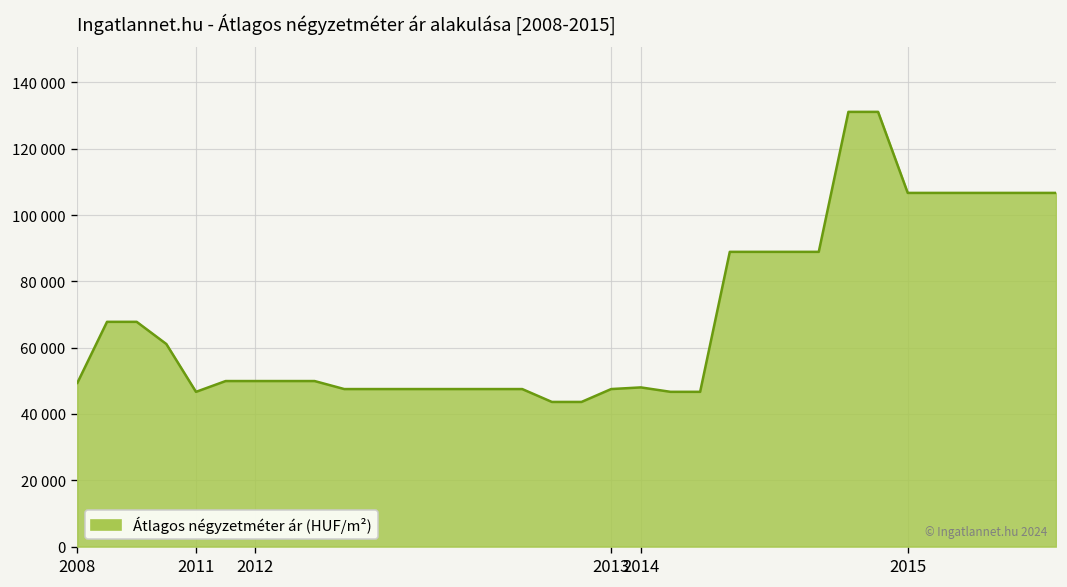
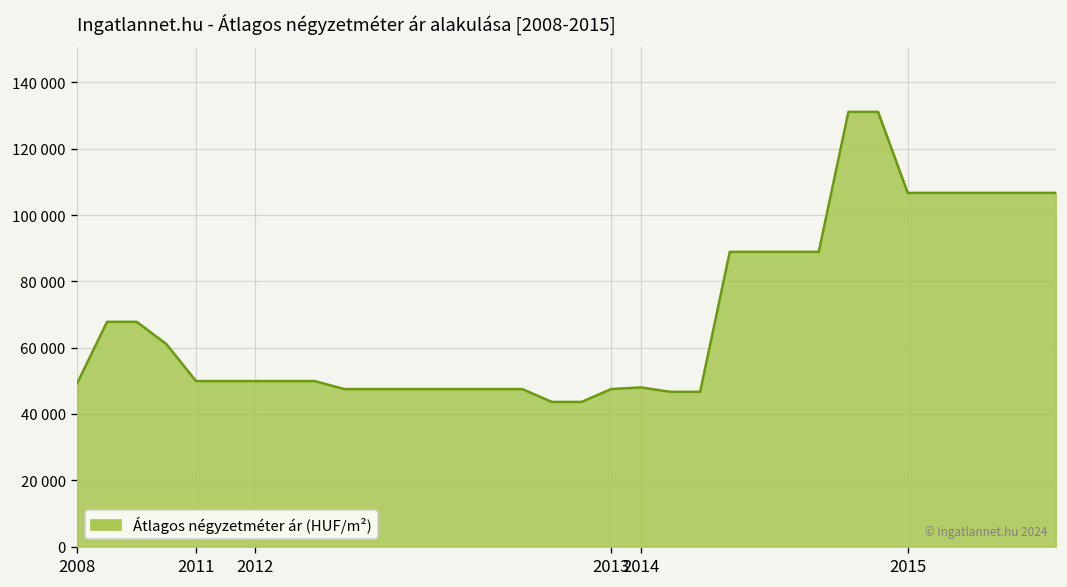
2011: 47000 -> 50000
